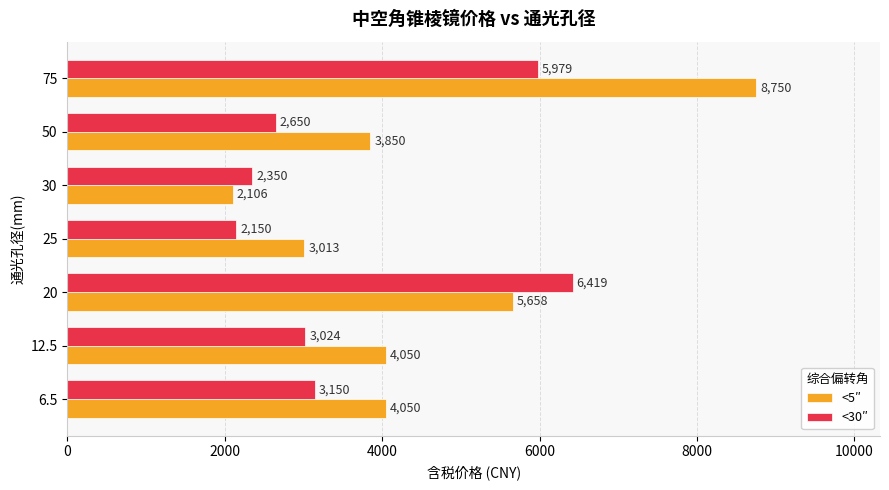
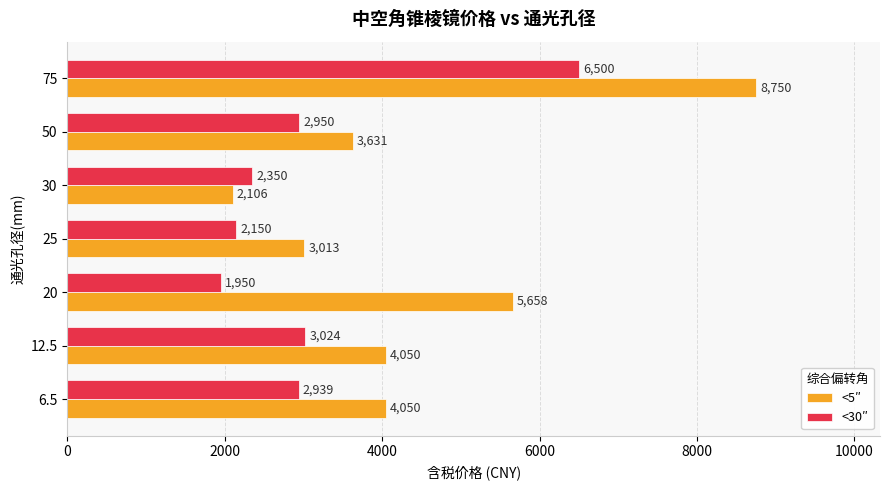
<30″, 75: 5,979 -> 6,500
<30″, 50: 2,650 -> 2,950
<5″, 50: 3,850 -> 3,631
<30″, 20: 6,419 -> 1,950
<30″, 6.5: 3,150 -> 2,939
